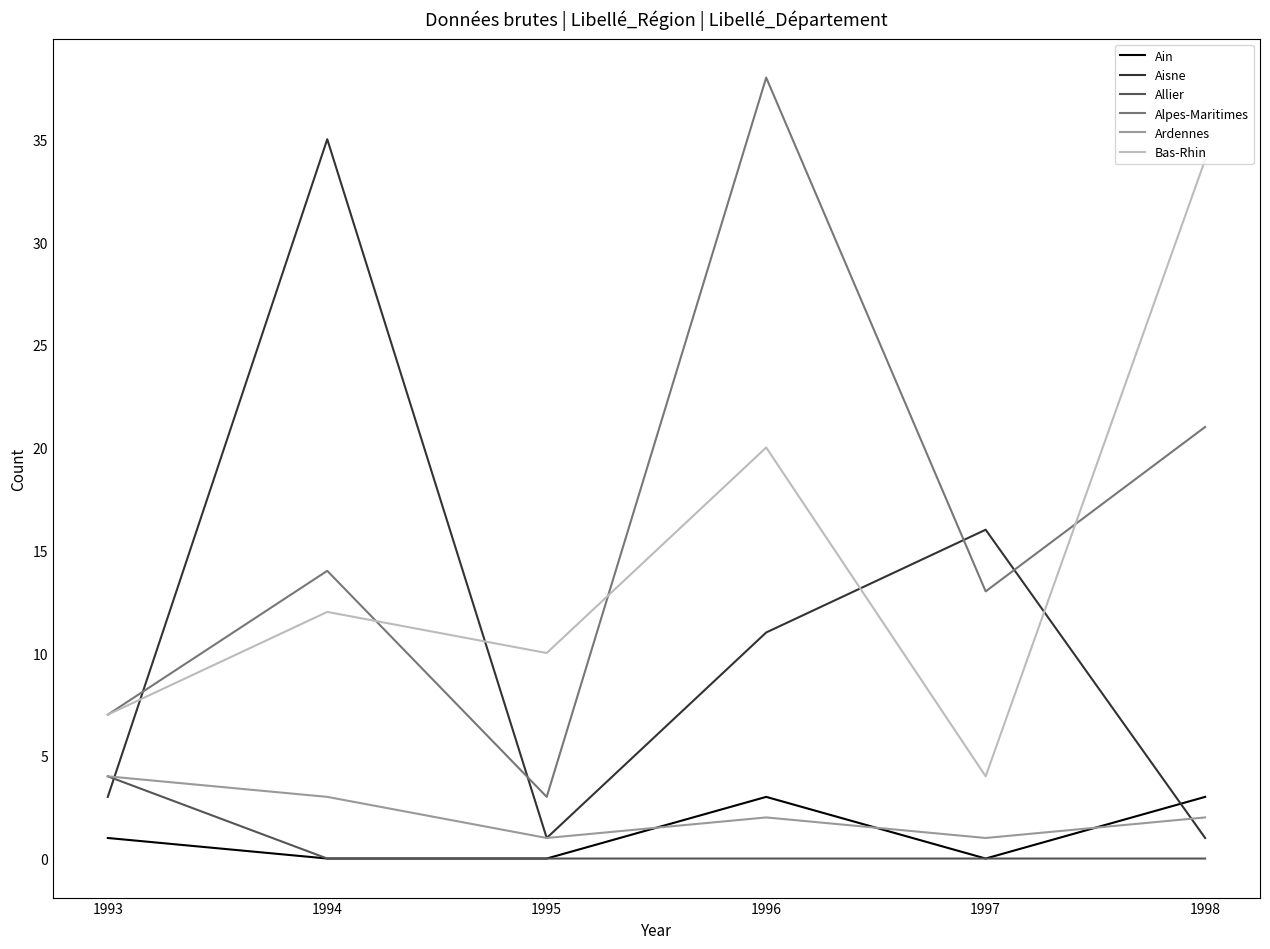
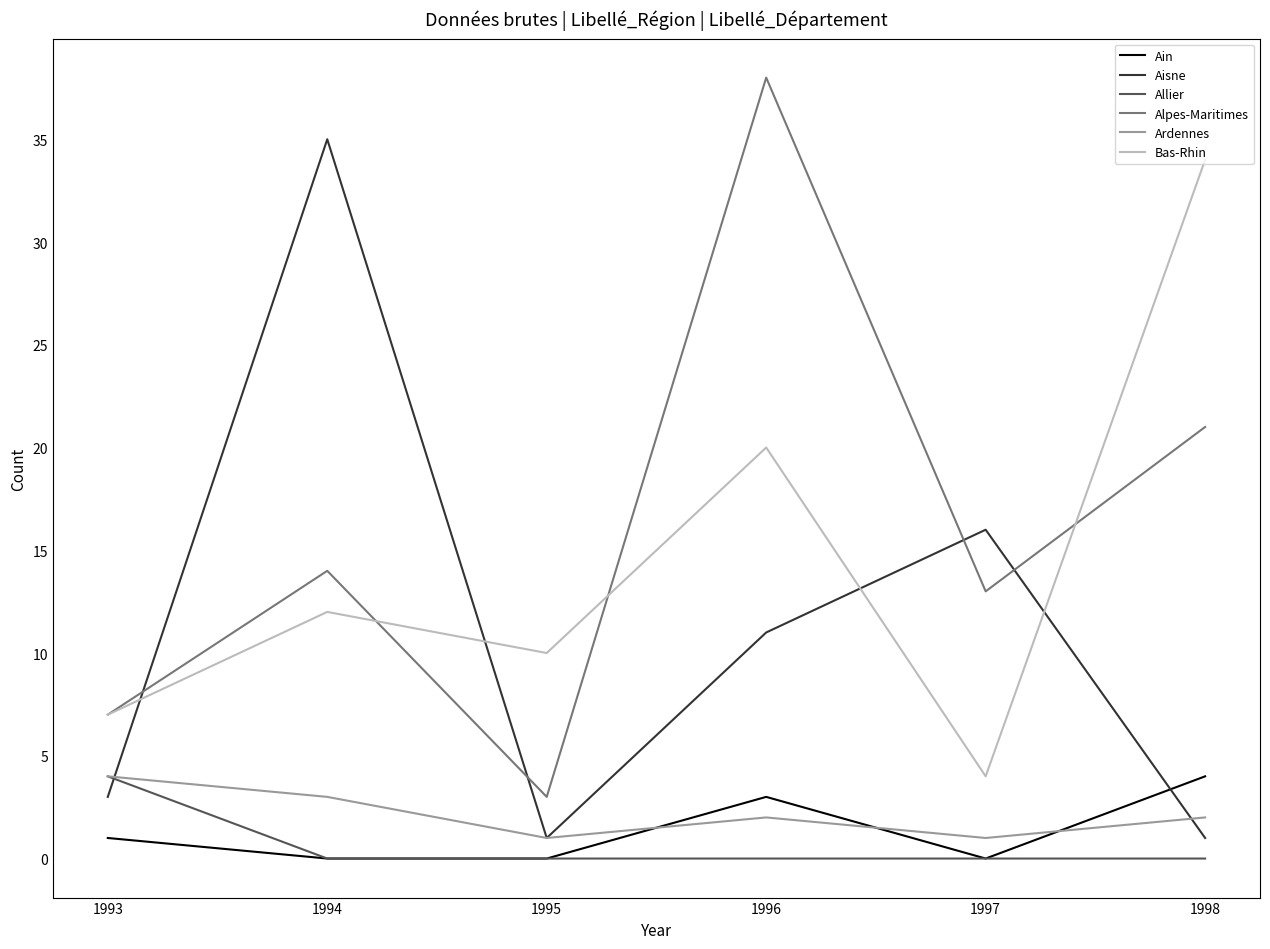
Ain, 1998: 3 -> 4
